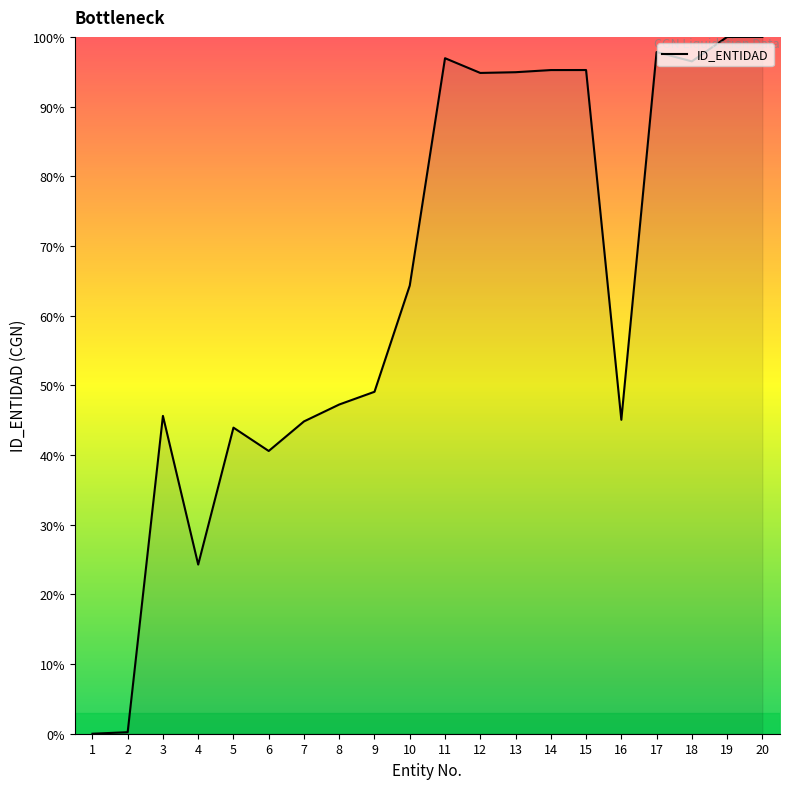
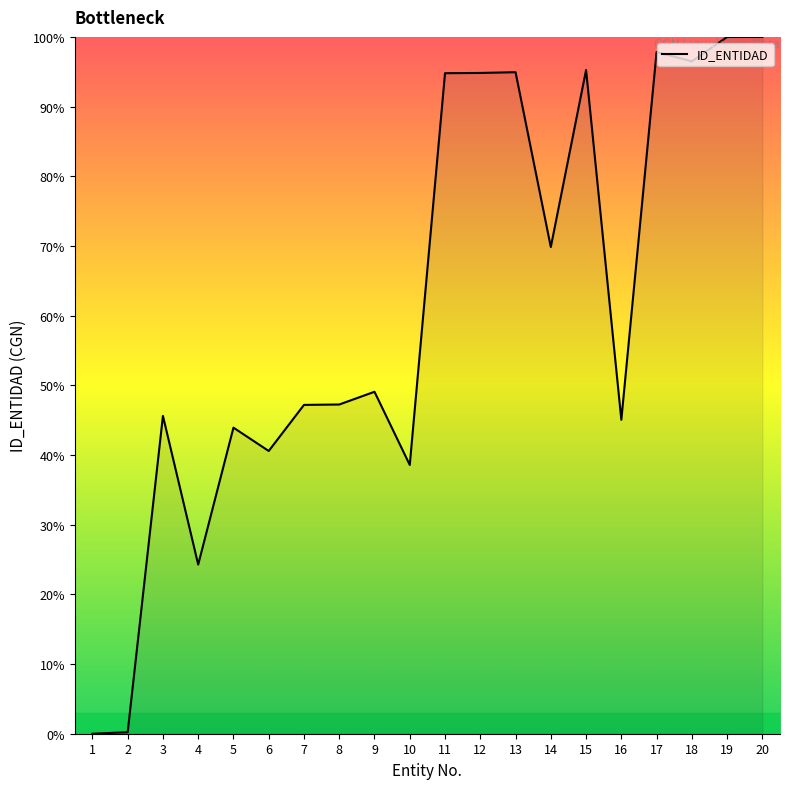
7: 45% -> 47%
10: 64% -> 39%
11: 97% -> 95%
14: 95% -> 70%
